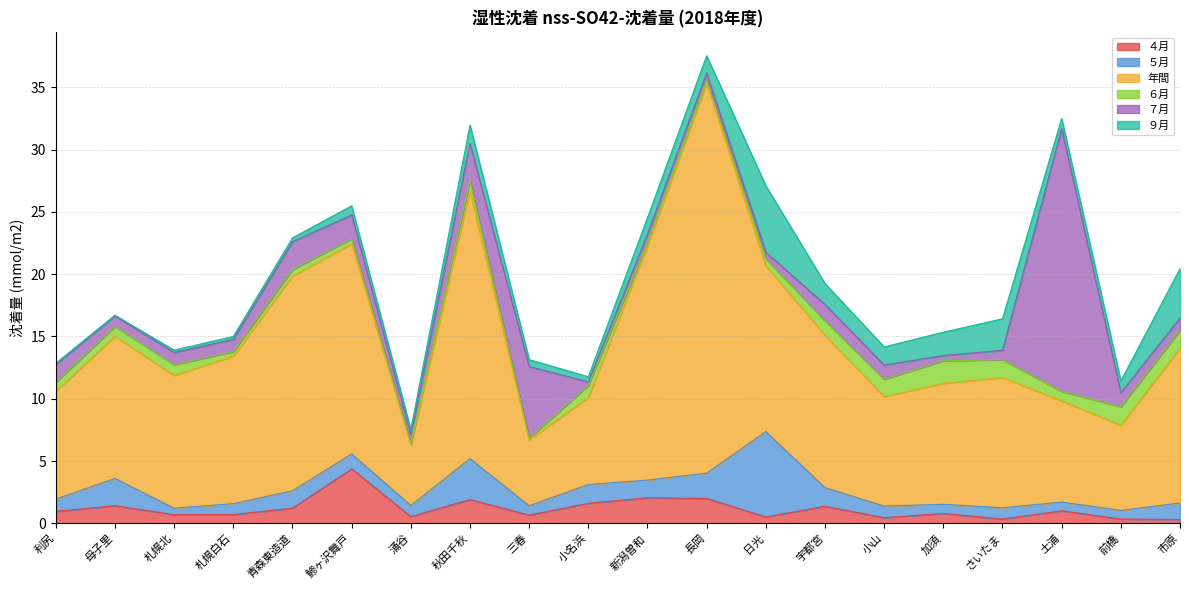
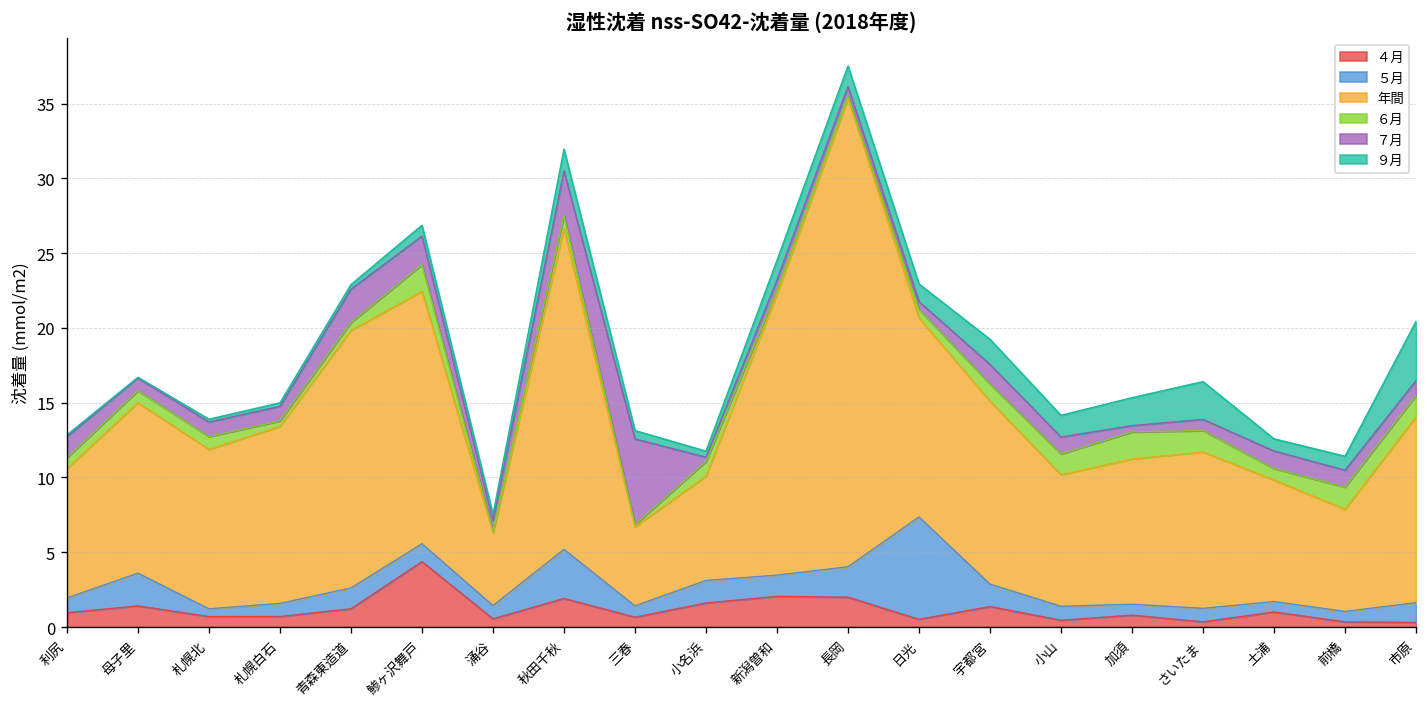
６月, 鯵ヶ沢舞戸: 0.4 -> 1.8
９月, 日光: 5.3 -> 1.2
７月, 土浦: 21.1 -> 1.2
